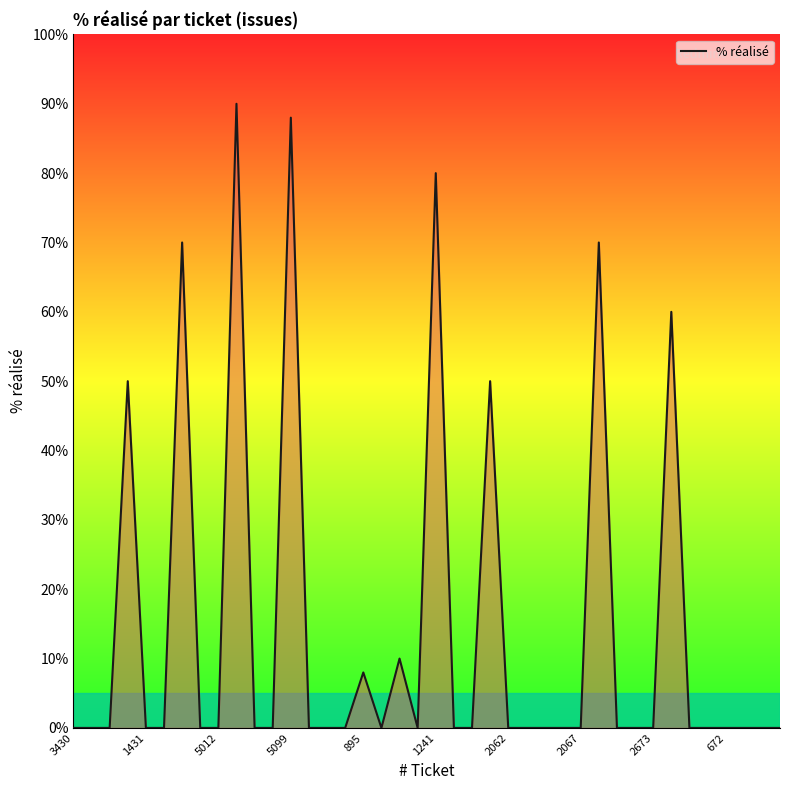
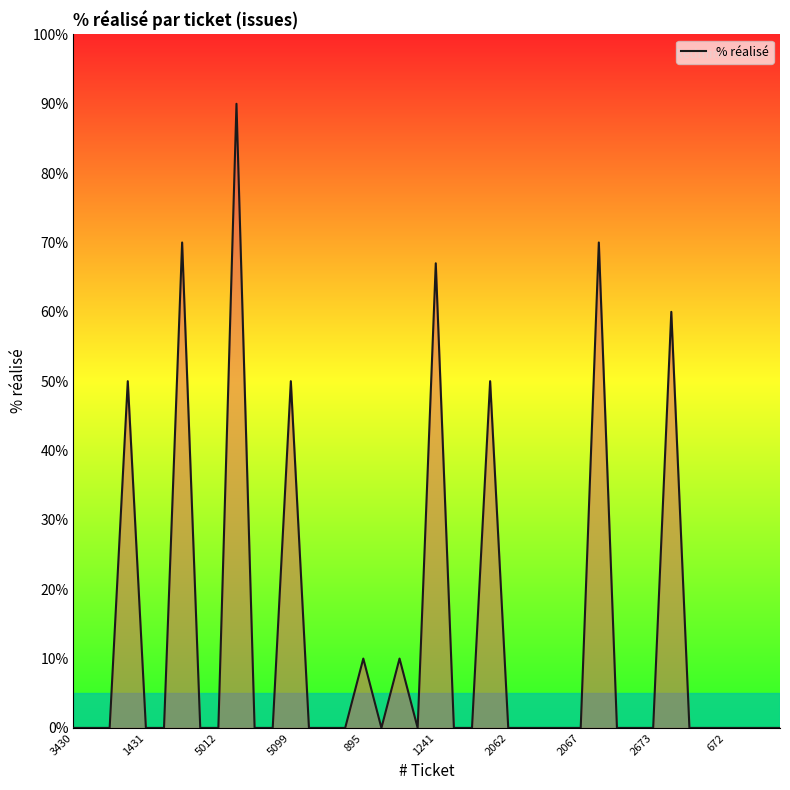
5099: 88% -> 50%
895: 8% -> 10%
1241: 80% -> 67%
